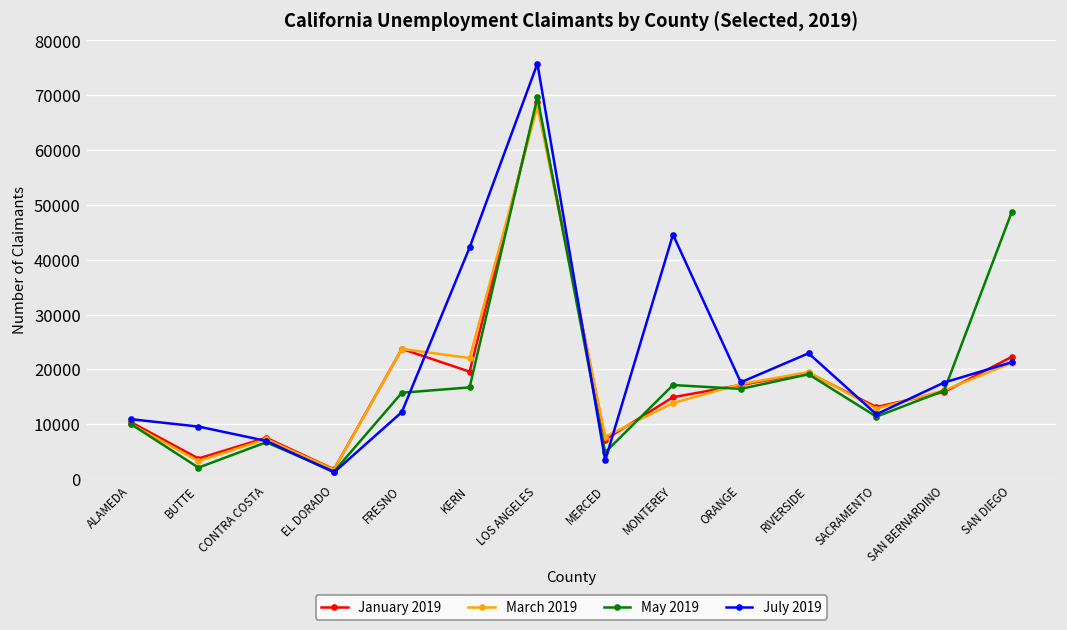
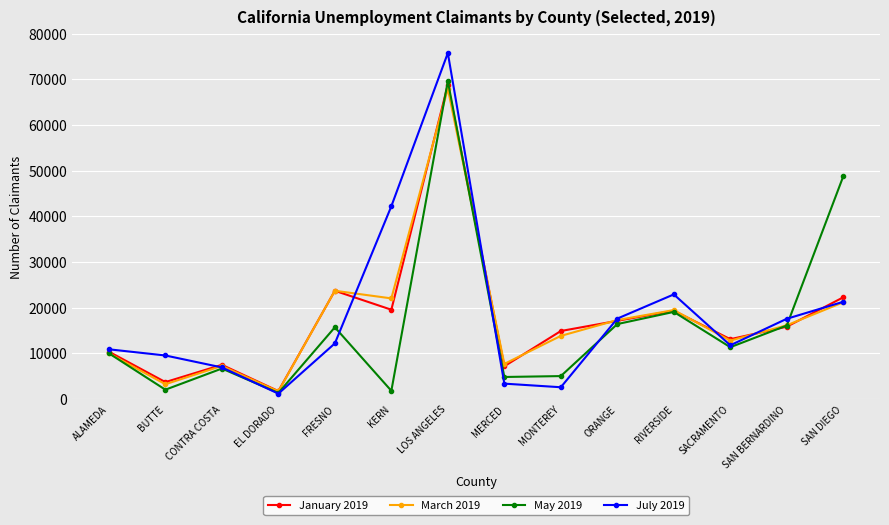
May 2019, KERN: 17000 -> 2000
May 2019, MONTEREY: 17000 -> 5000
July 2019, MONTEREY: 45000 -> 3000
